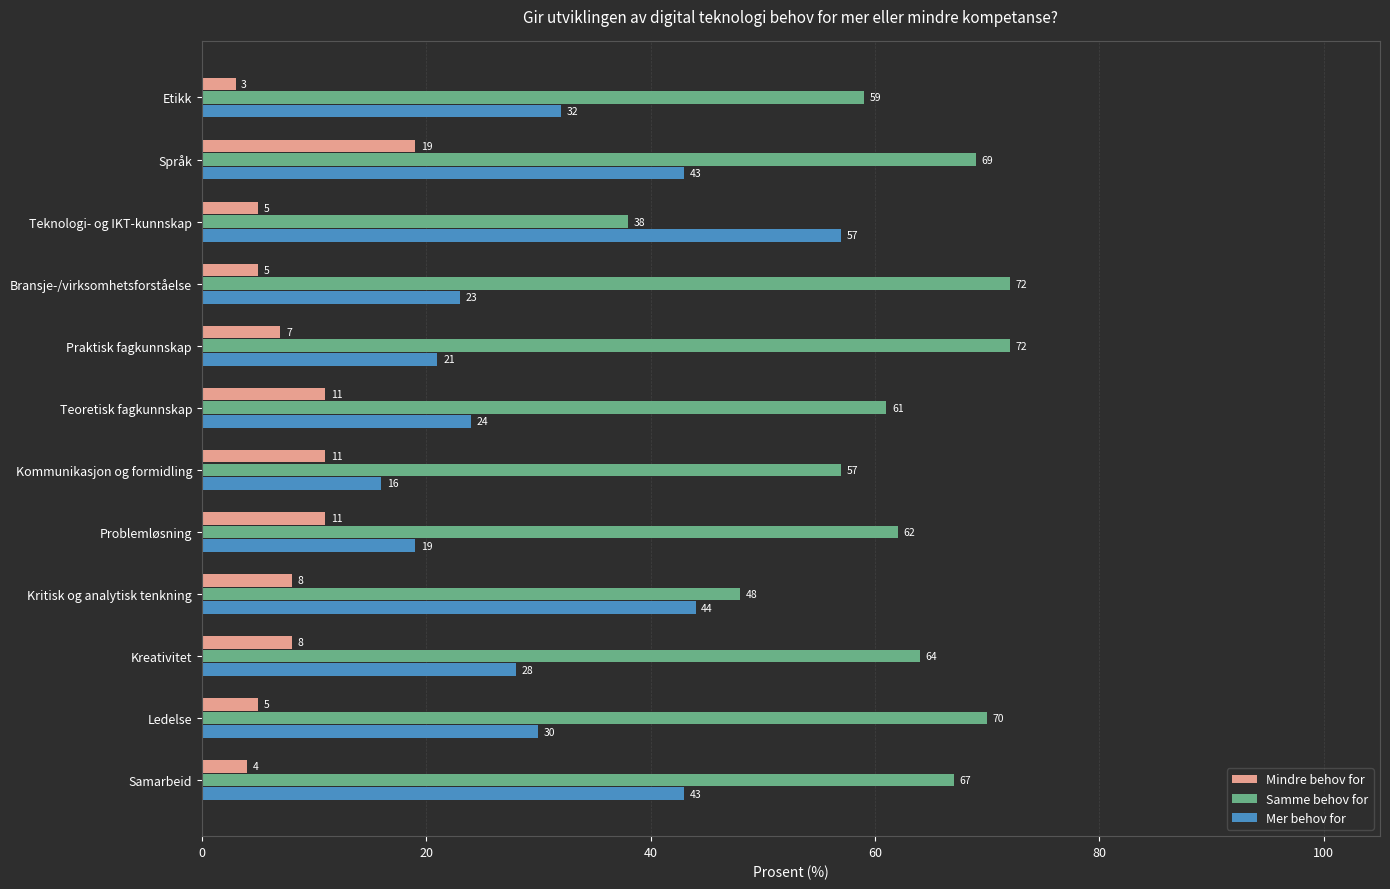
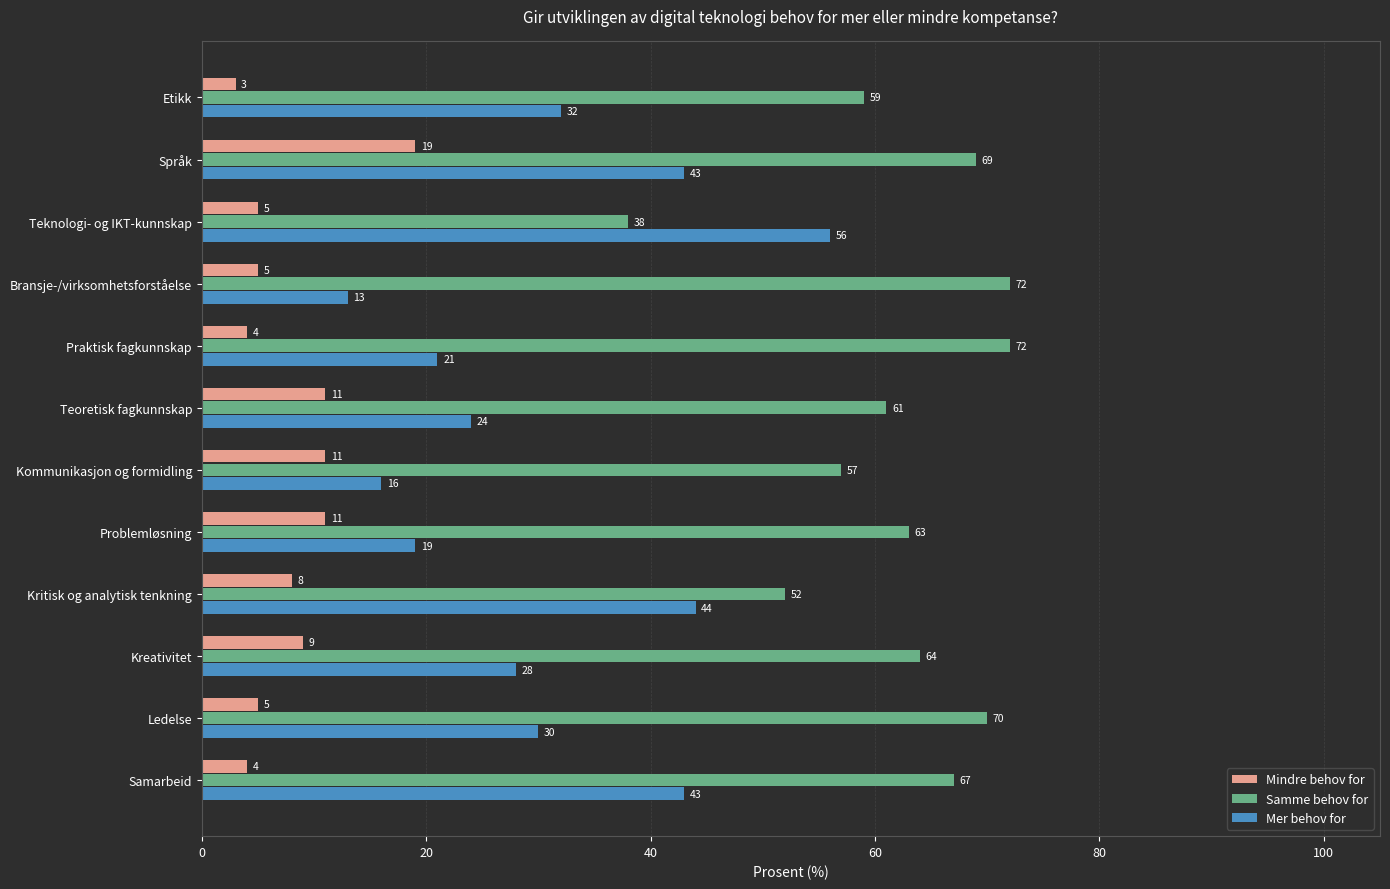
Mer behov for, Teknologi- og IKT-kunnskap: 57 -> 56
Mer behov for, Bransje-/virksomhetsforståelse: 23 -> 13
Mindre behov for, Praktisk fagkunnskap: 7 -> 4
Samme behov for, Problemløsning: 62 -> 63
Samme behov for, Kritisk og analytisk tenkning: 48 -> 52
Mindre behov for, Kreativitet: 8 -> 9
